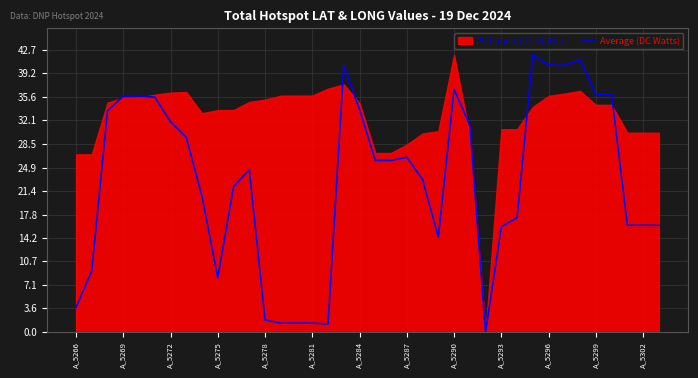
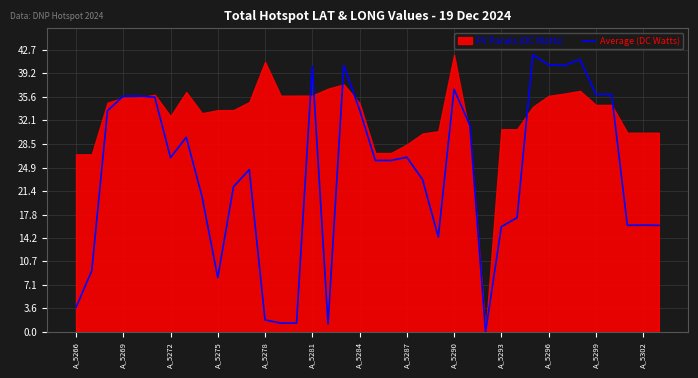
Average (DC Watts), A_5272: 32 -> 26
PV Panels (DC Watts), A_5272: 36 -> 33
PV Panels (DC Watts), A_5278: 35 -> 41
Average (DC Watts), A_5281: 1 -> 40
